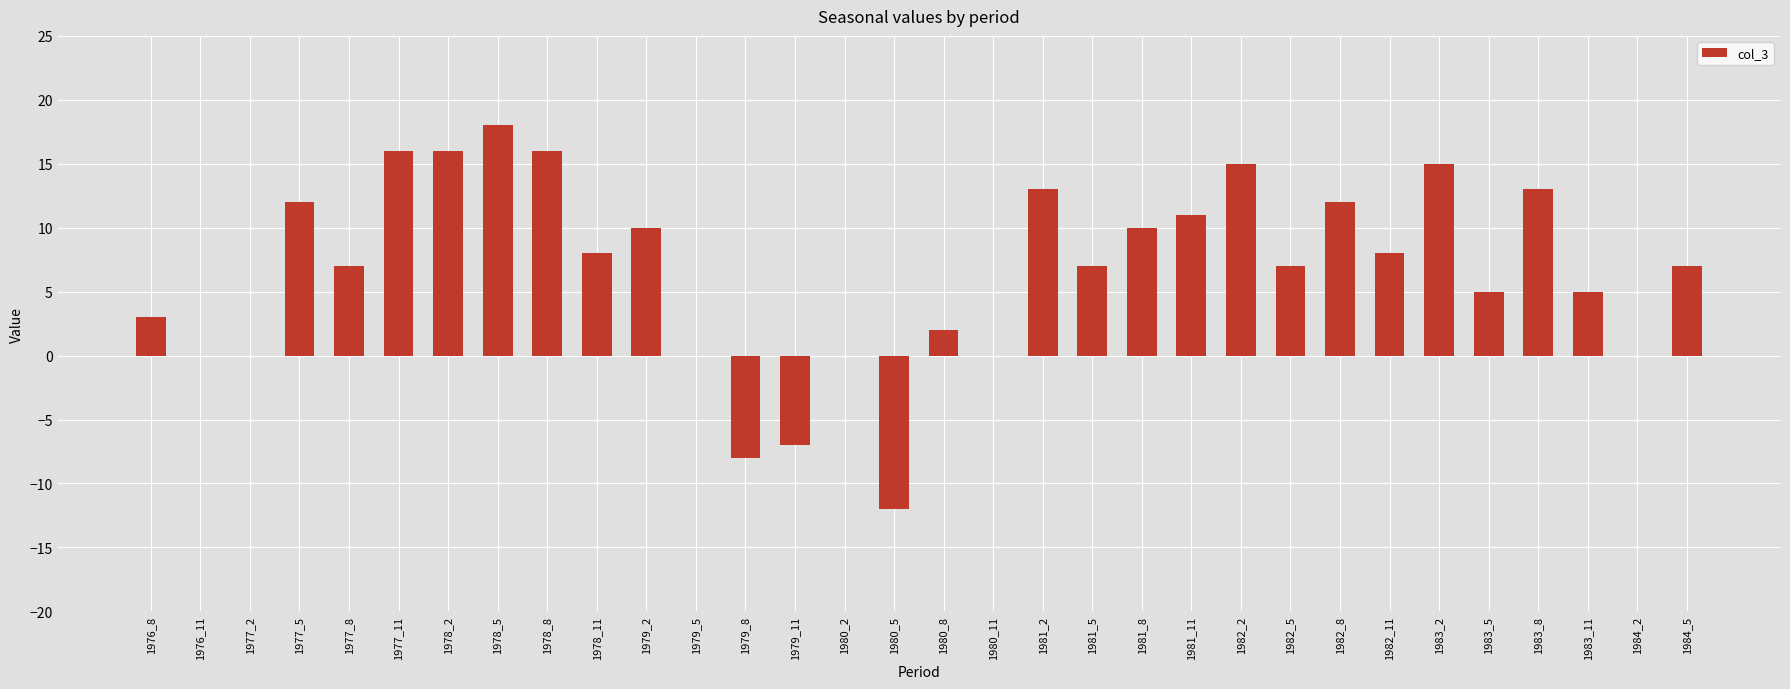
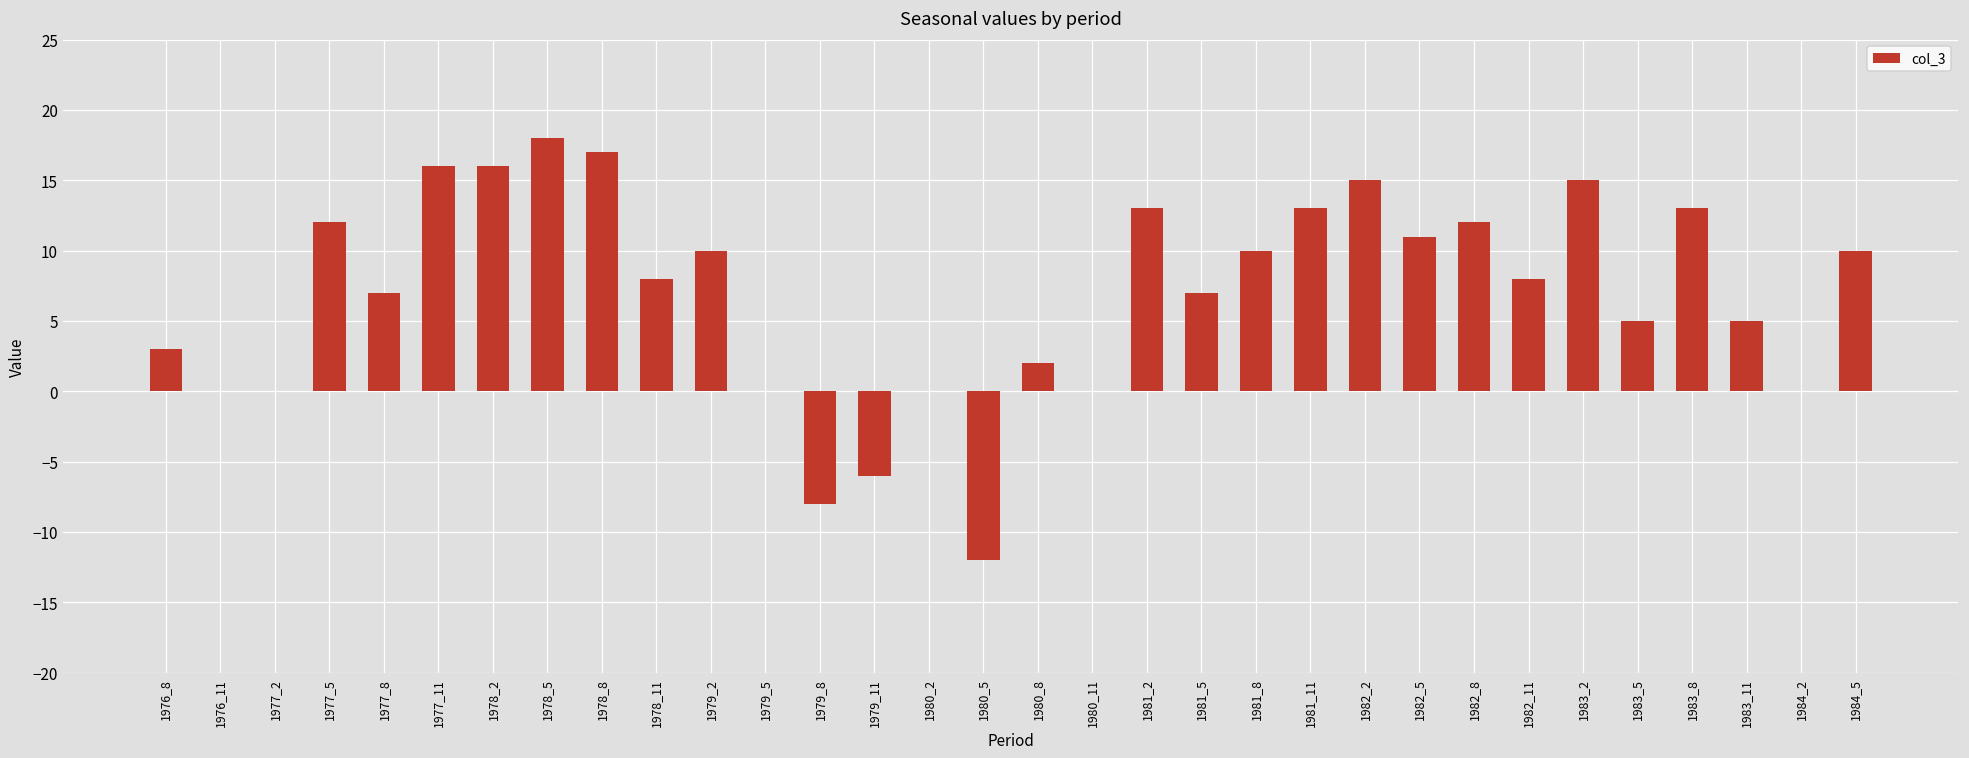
1978_8: 16 -> 17
1979_11: -7 -> -6
1981_11: 11 -> 13
1982_5: 7 -> 11
1984_5: 7 -> 10
